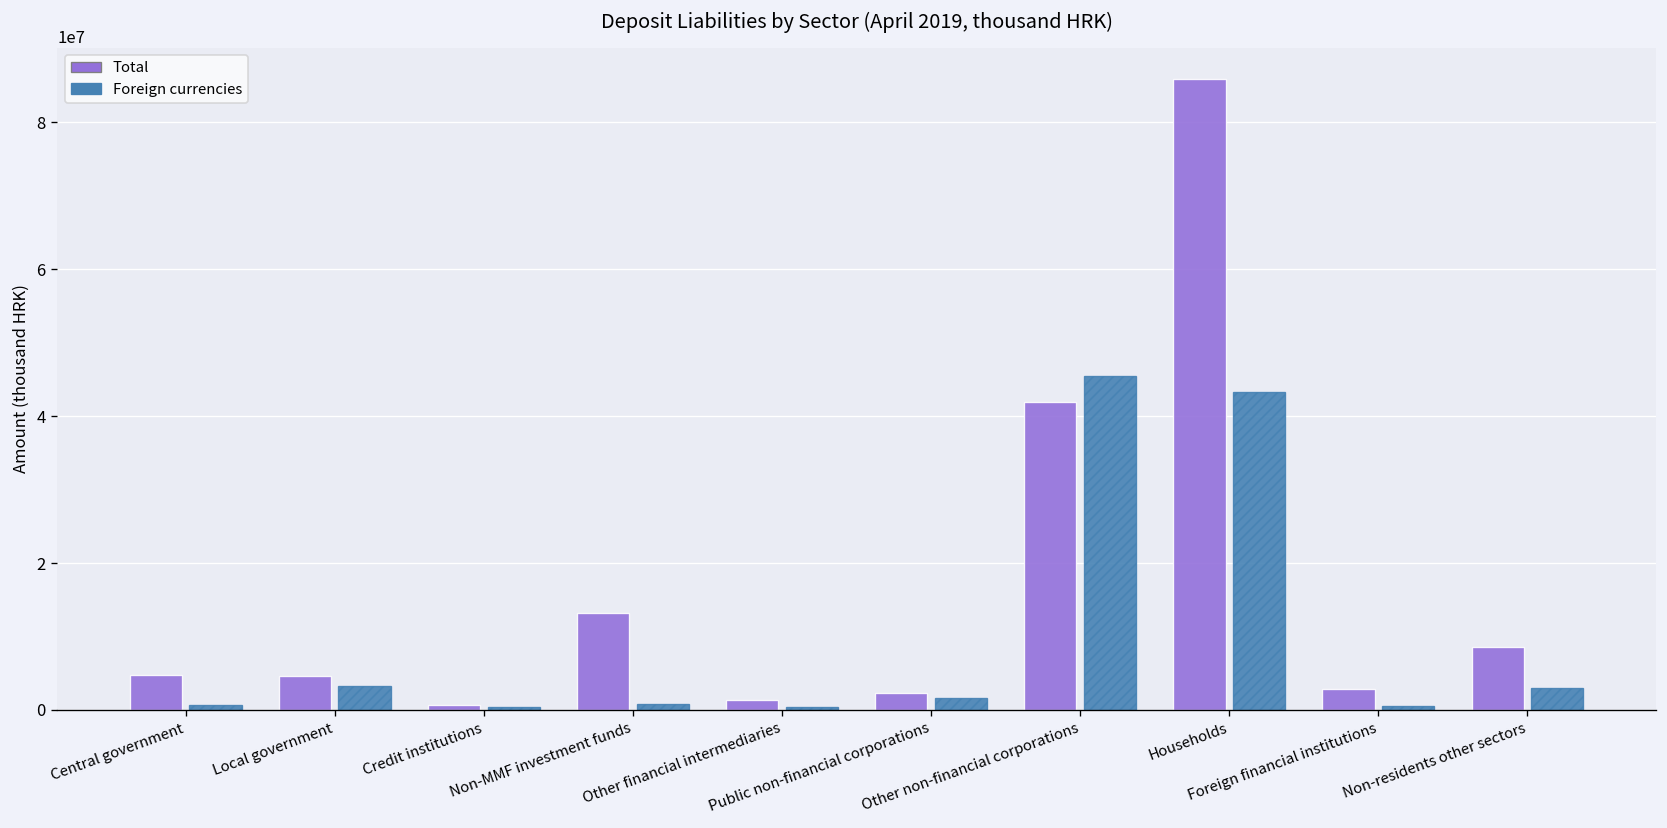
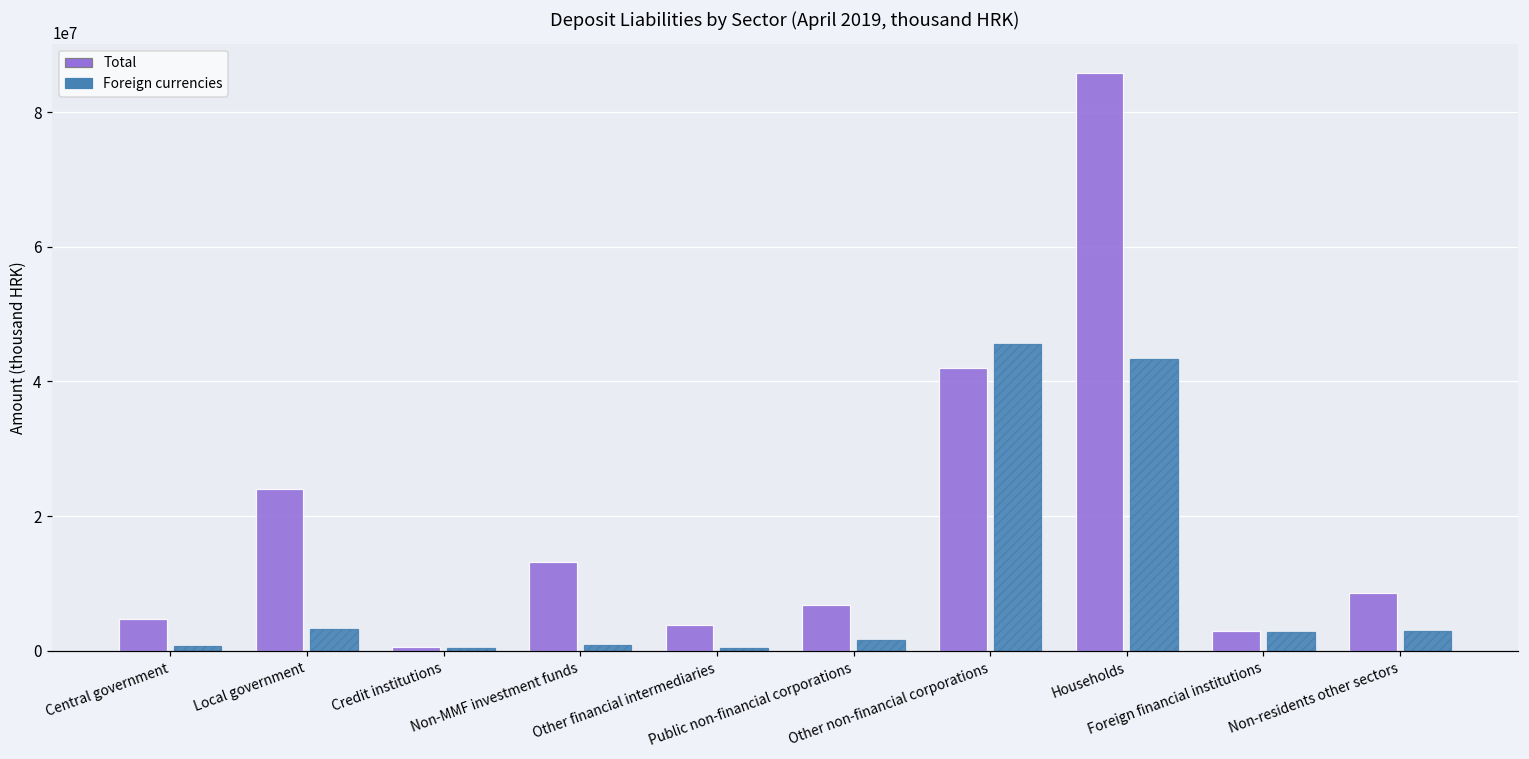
Total, Local government: 5000000 -> 24000000
Total, Other financial intermediaries: 1000000 -> 4000000
Total, Public non-financial corporations: 2000000 -> 7000000
Foreign currencies, Foreign financial institutions: 0 -> 3000000
